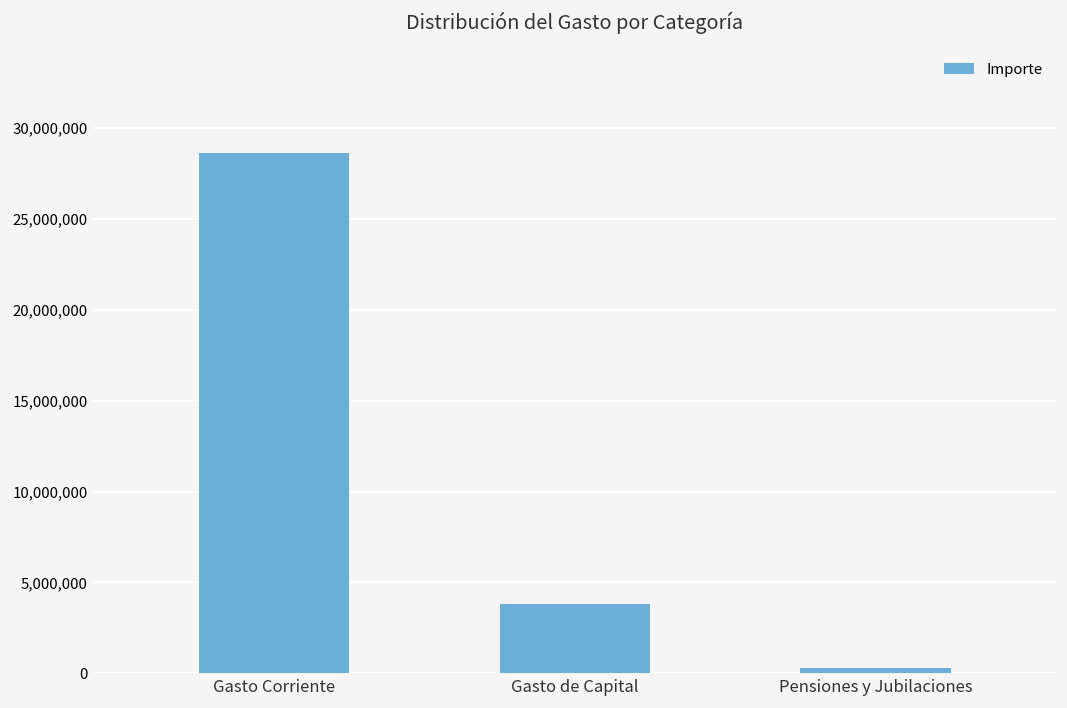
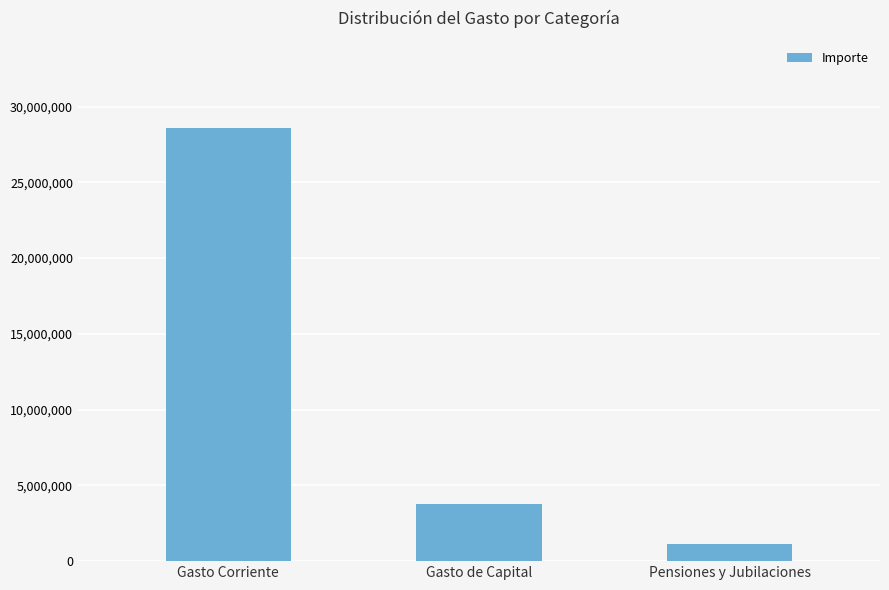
Pensiones y Jubilaciones: 300,000 -> 1,100,000
